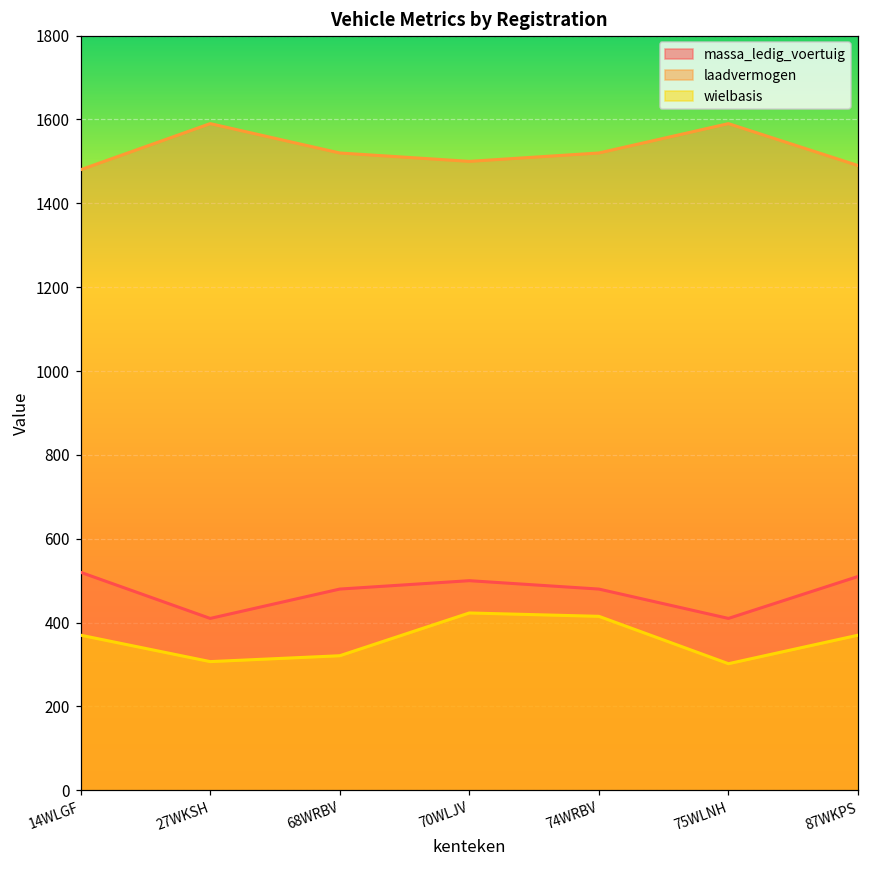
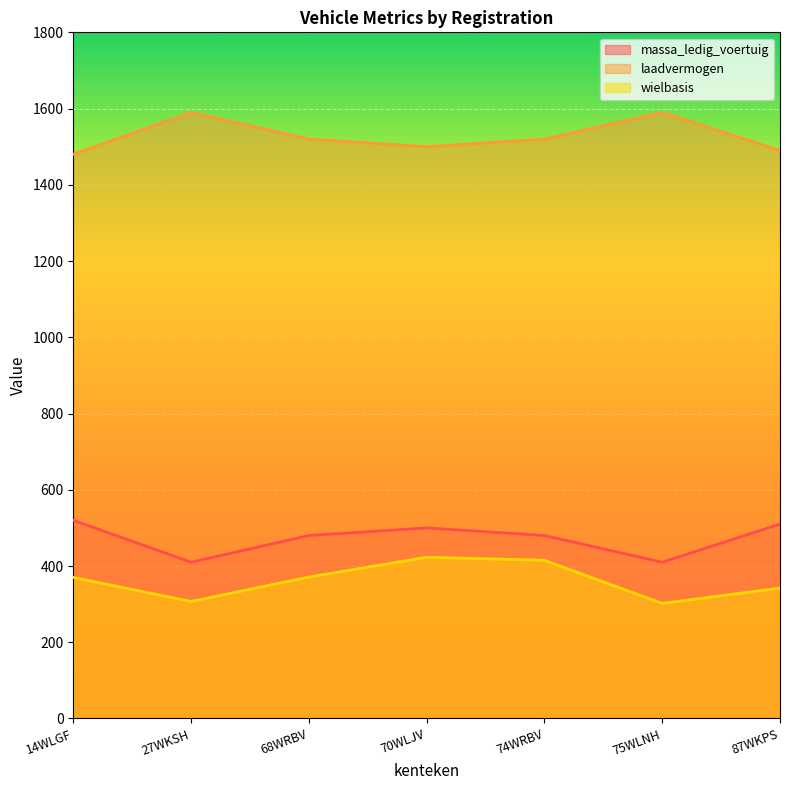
wielbasis, 68WRBV: 320 -> 370
wielbasis, 87WKPS: 370 -> 340
